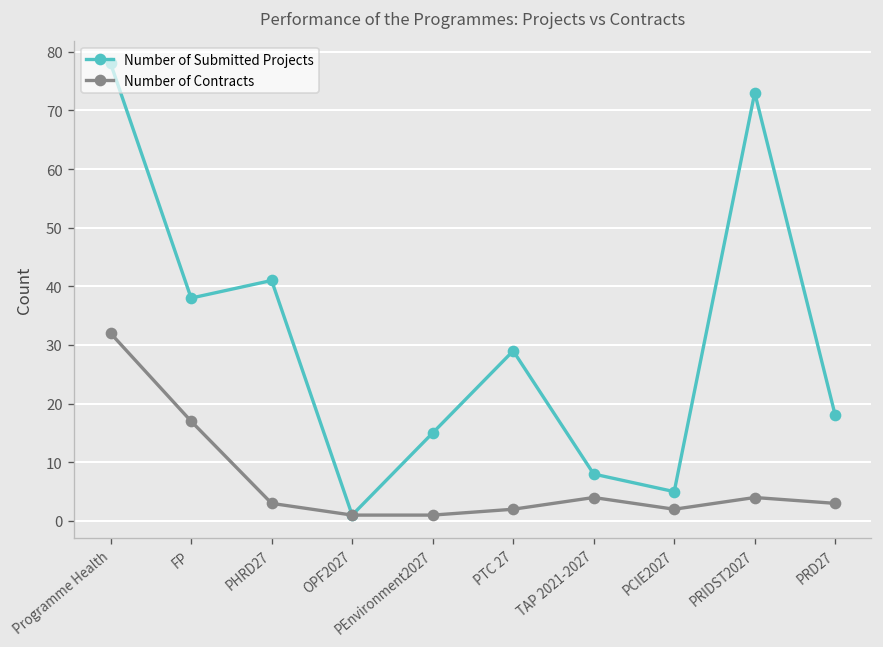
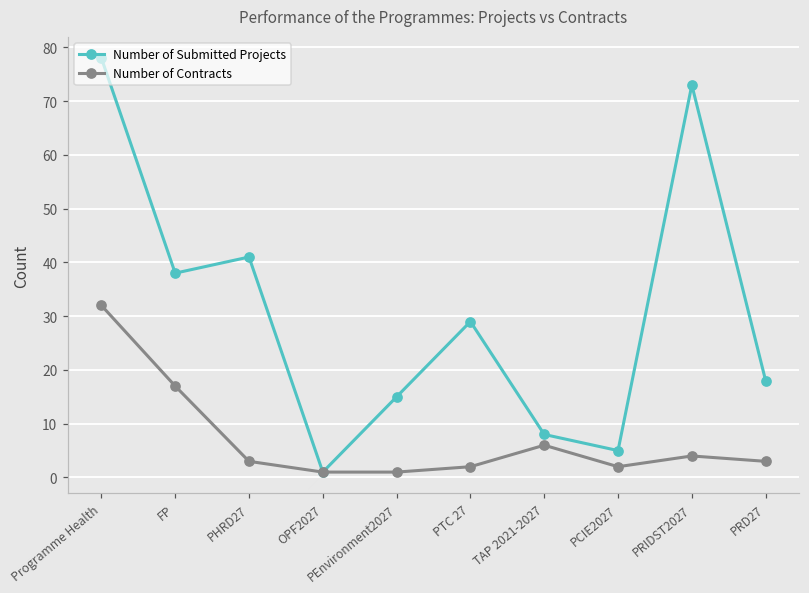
Number of Contracts, TAP 2021-2027: 4 -> 6
